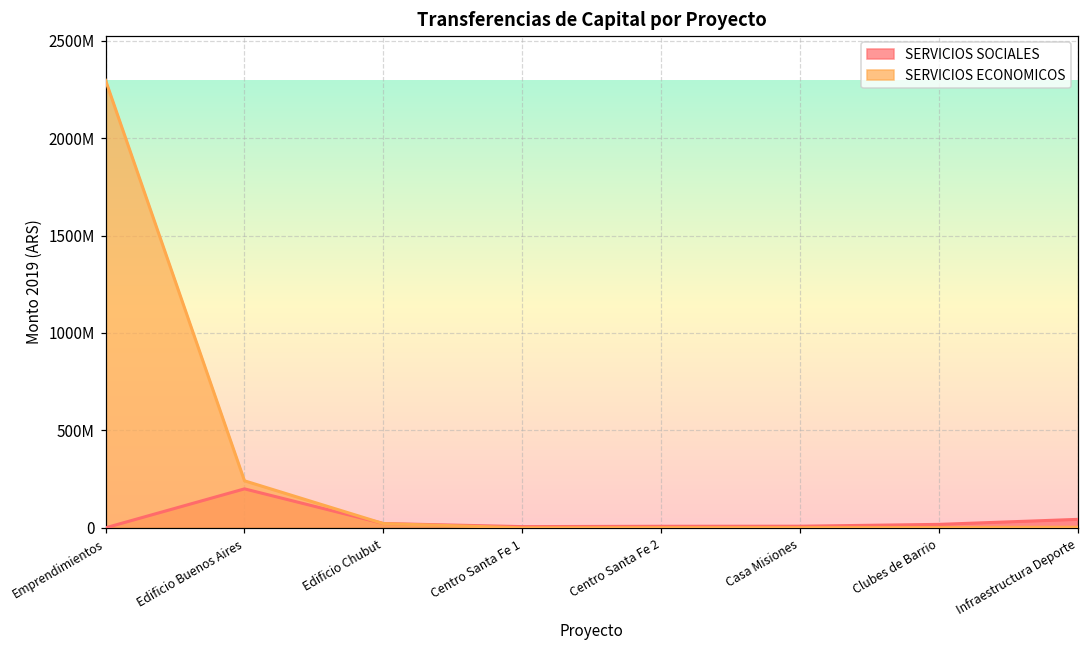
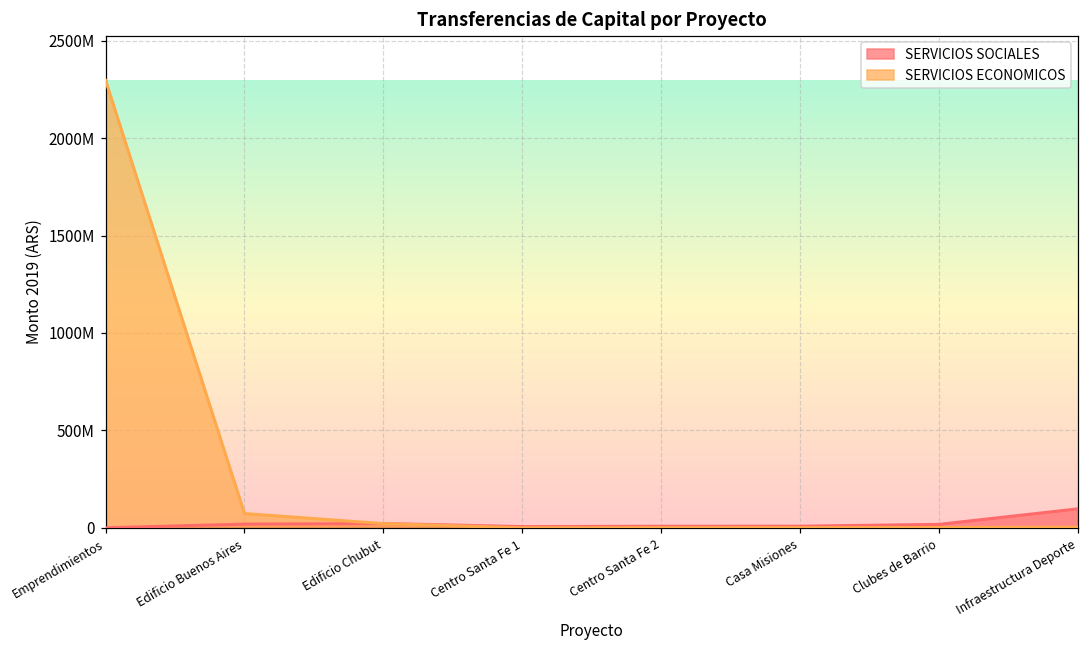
SERVICIOS SOCIALES, Edificio Buenos Aires: 200000000 -> 20000000
SERVICIOS ECONOMICOS, Edificio Buenos Aires: 240000000 -> 70000000
SERVICIOS SOCIALES, Infraestructura Deporte: 40000000 -> 100000000
